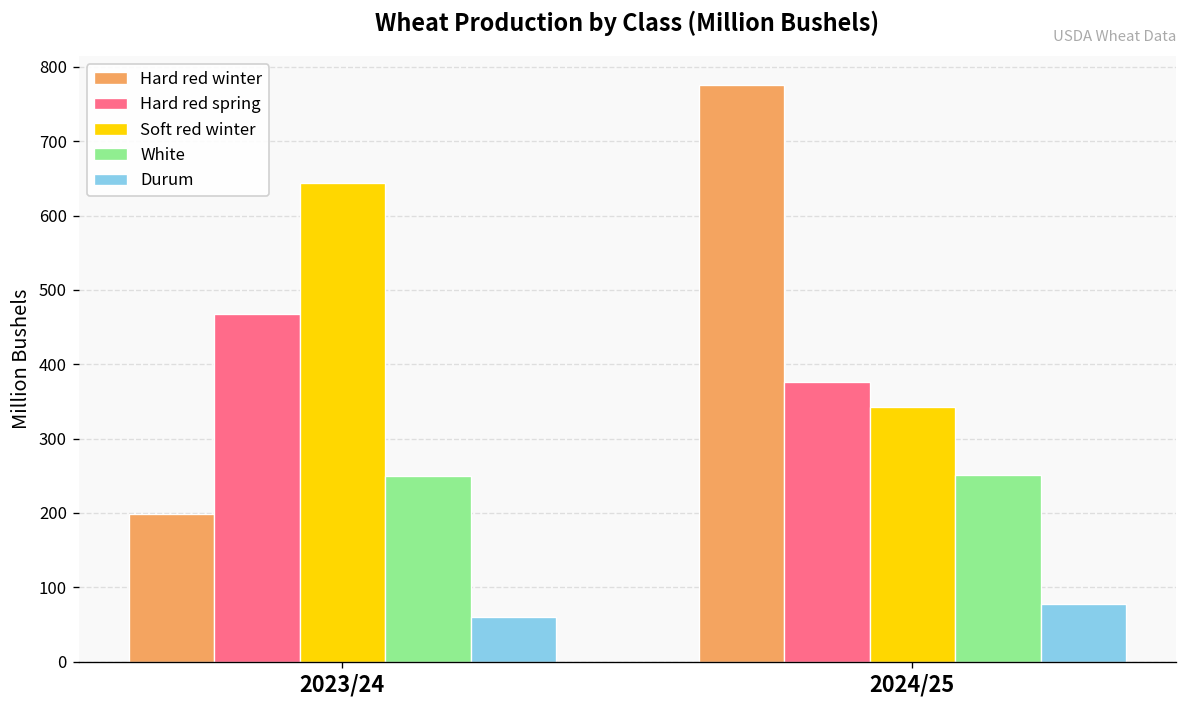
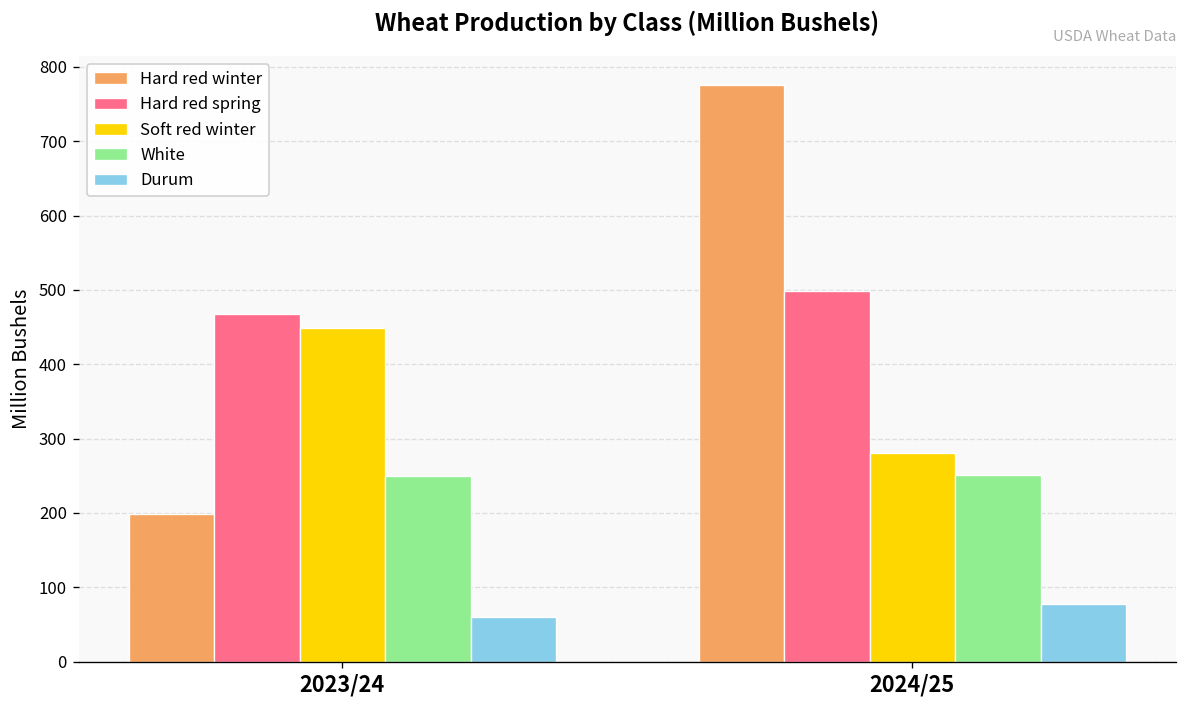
Soft red winter, 2023/24: 640 -> 450
Hard red spring, 2024/25: 380 -> 500
Soft red winter, 2024/25: 340 -> 280
